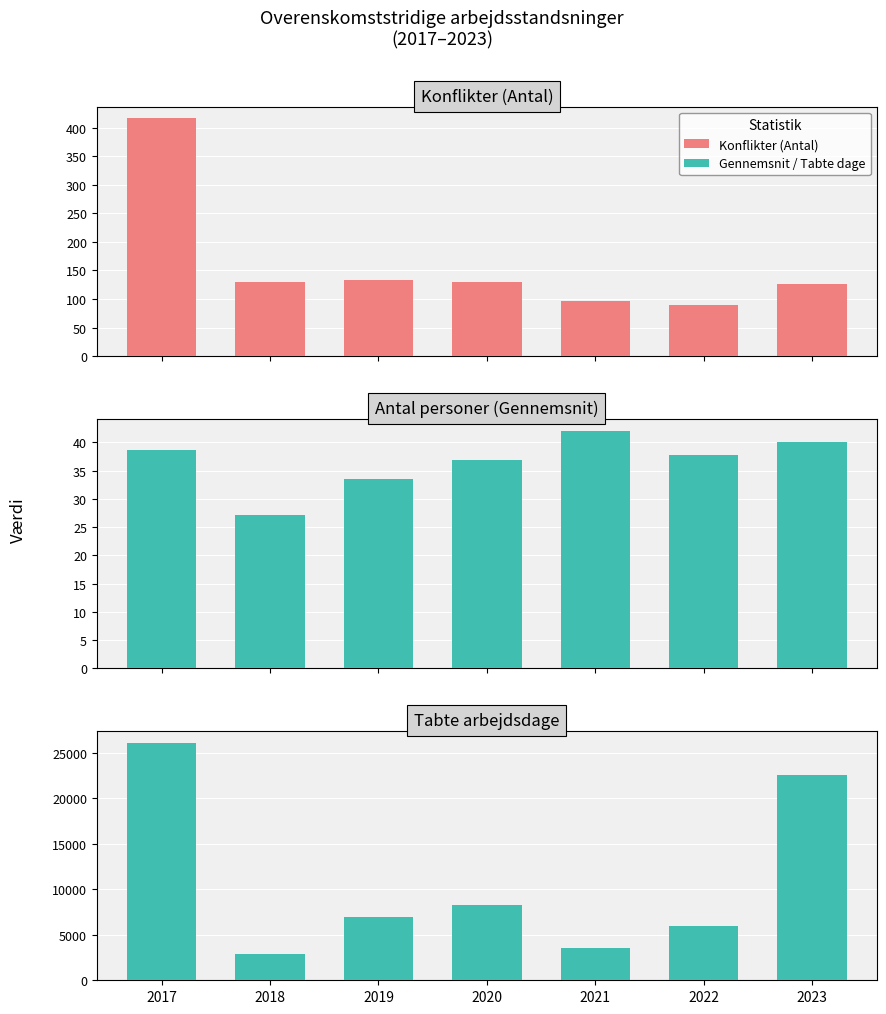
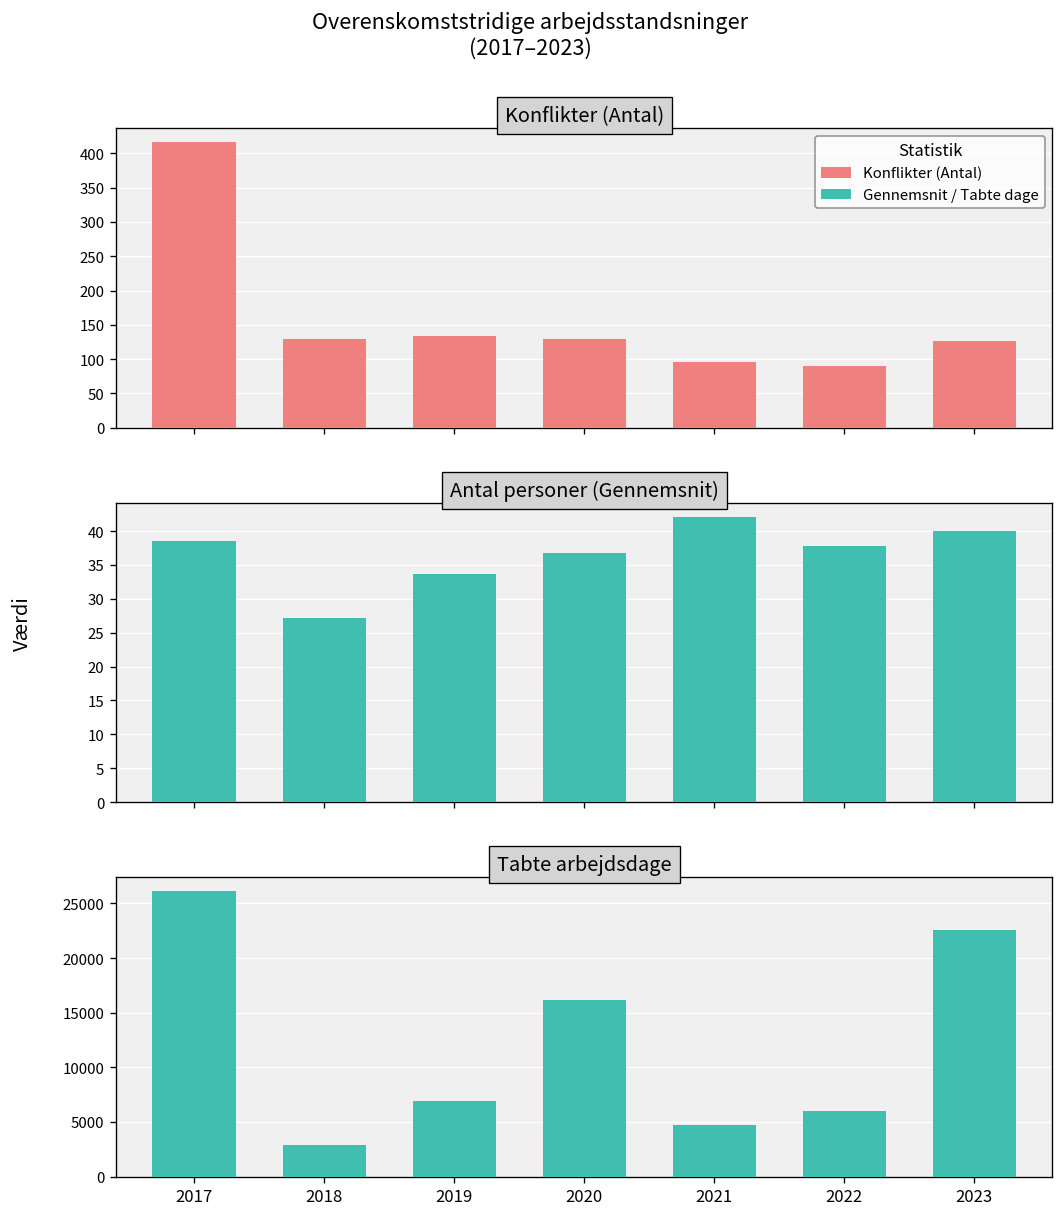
Tabte arbejdsdage, 2020: 8000 -> 16000
Tabte arbejdsdage, 2021: 4000 -> 5000
